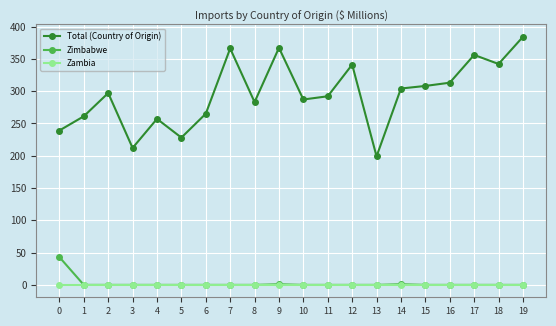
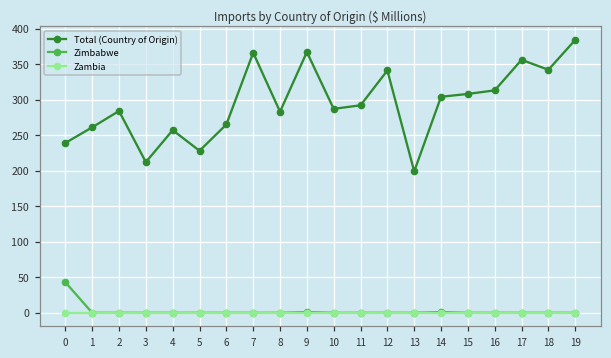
Total (Country of Origin), 2: 300 -> 280
